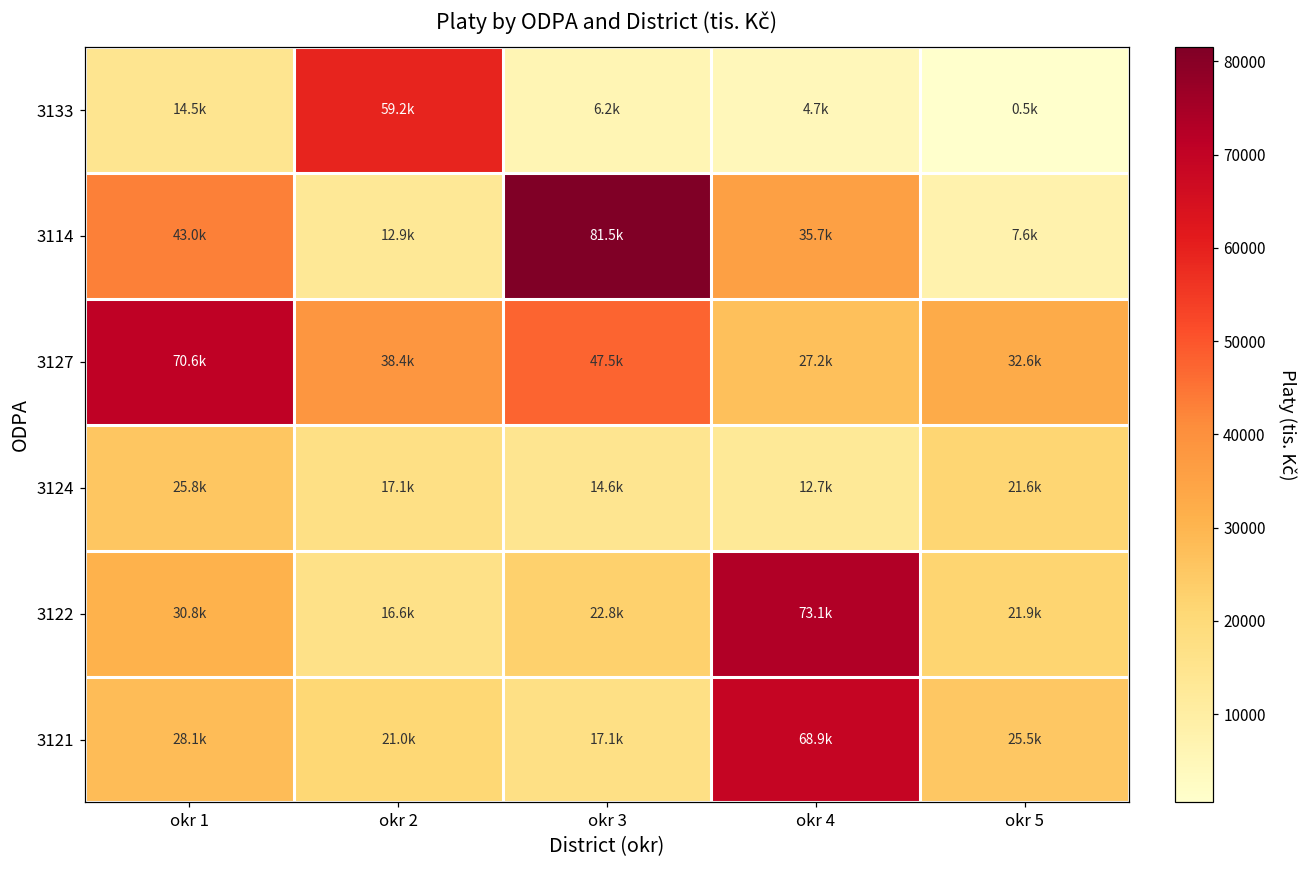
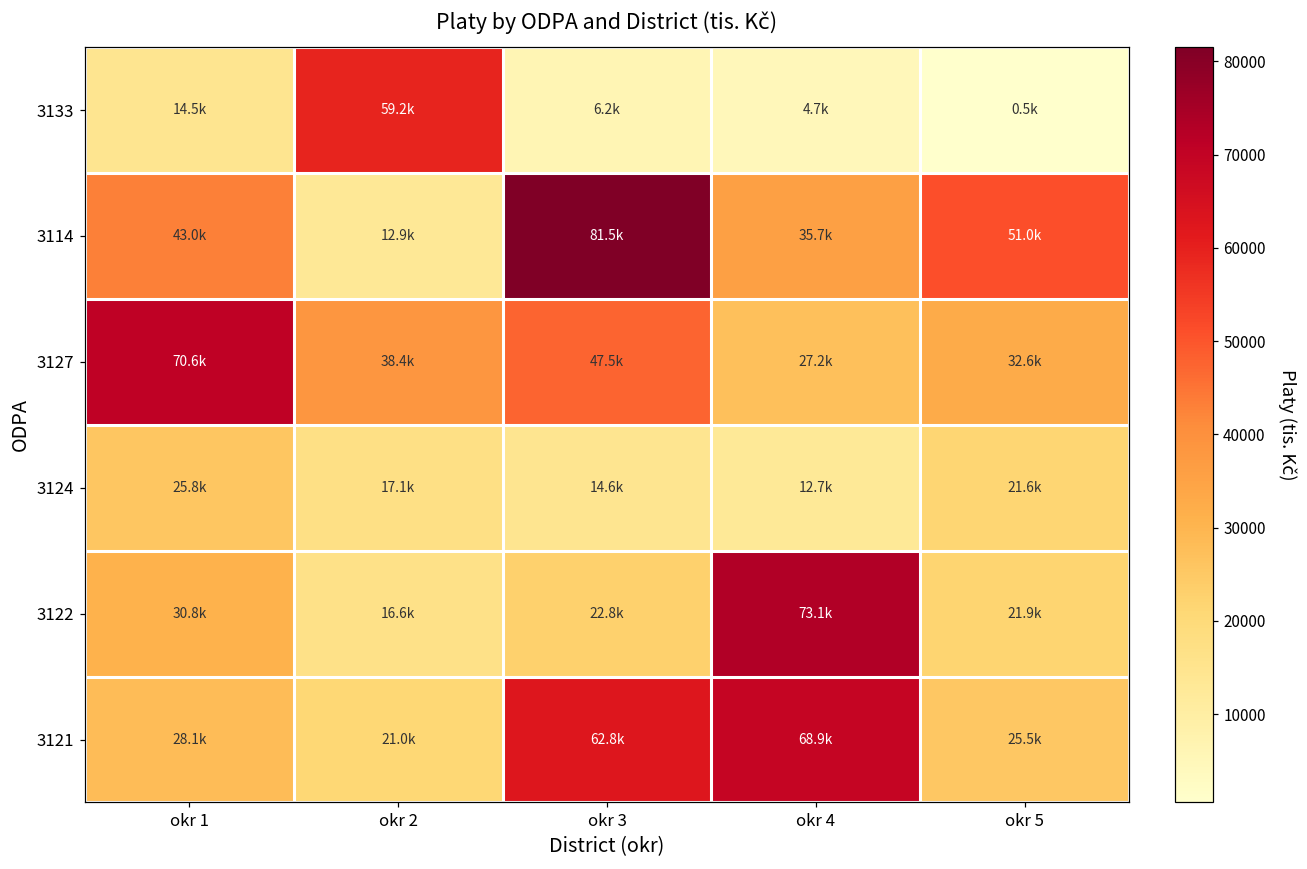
3114, okr 5: 7.6k -> 51.0k
3121, okr 3: 17.1k -> 62.8k
